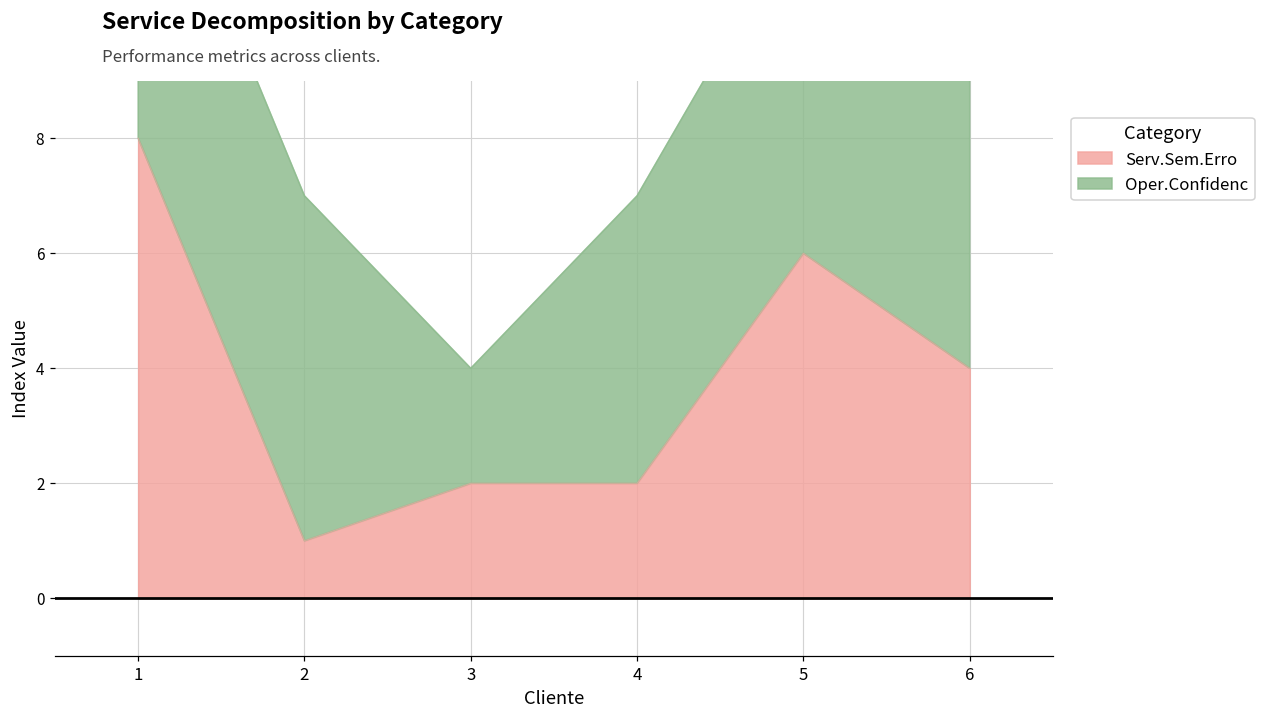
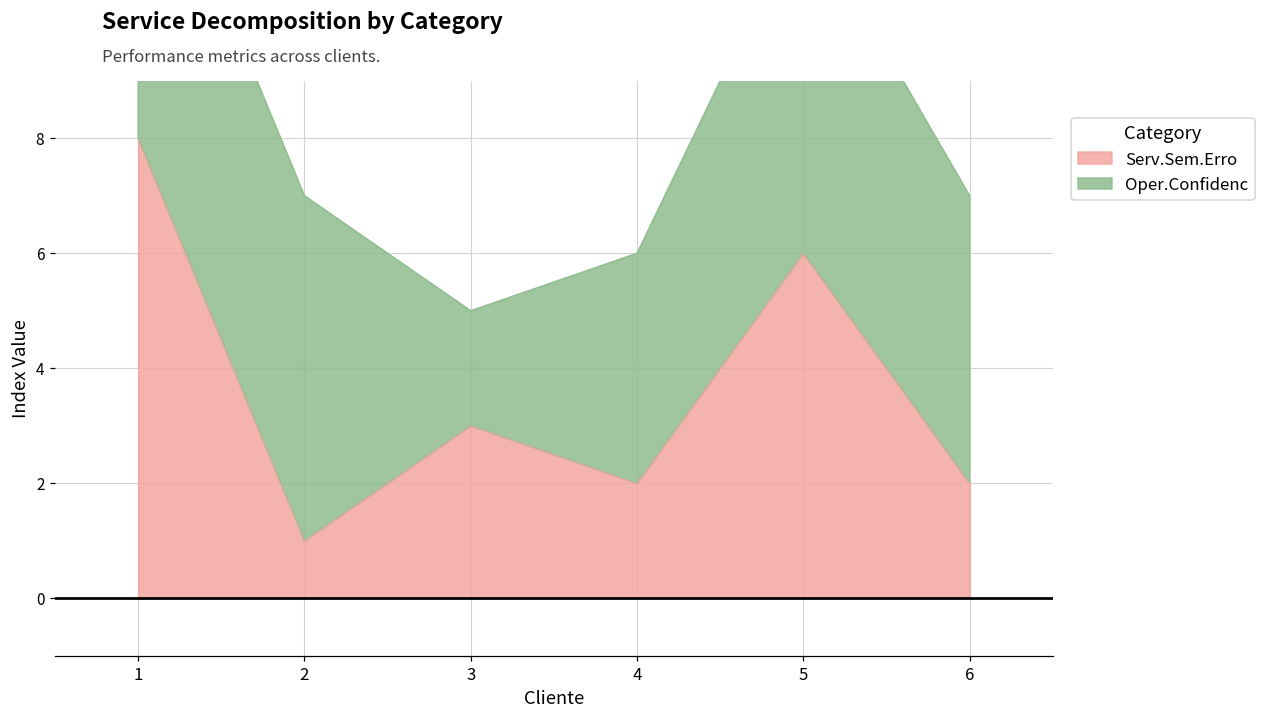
Serv.Sem.Erro, 3: 2 -> 3
Oper.Confidenc, 4: 5 -> 4
Serv.Sem.Erro, 6: 4 -> 2
